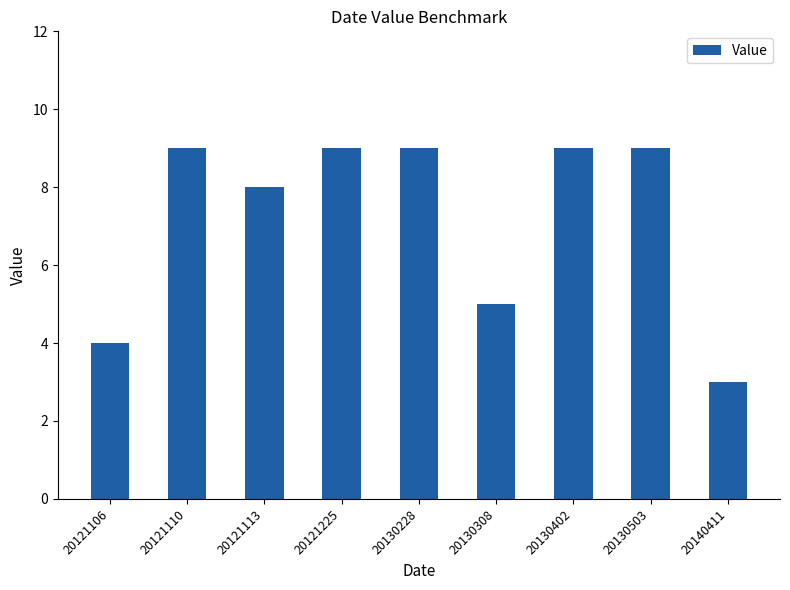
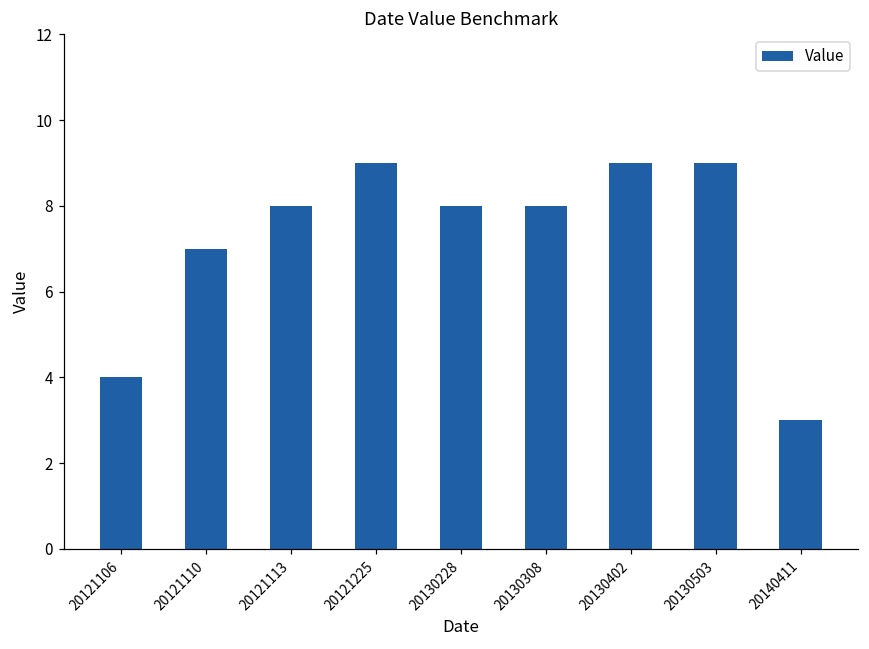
20121110: 9 -> 7
20130228: 9 -> 8
20130308: 5 -> 8
